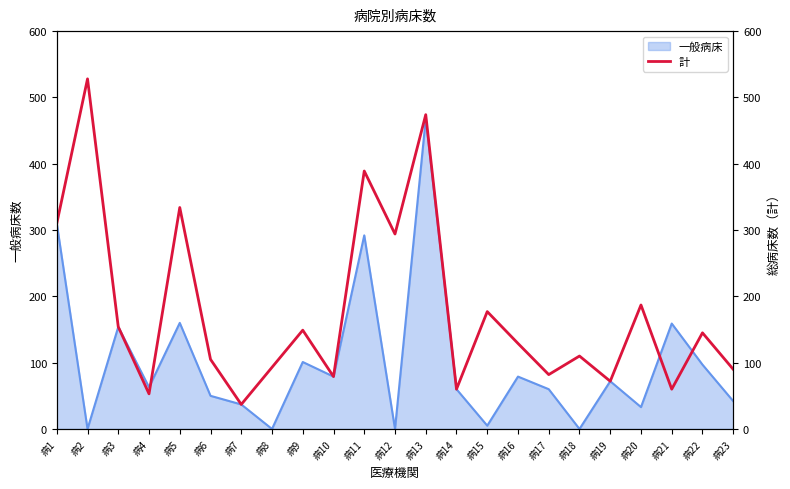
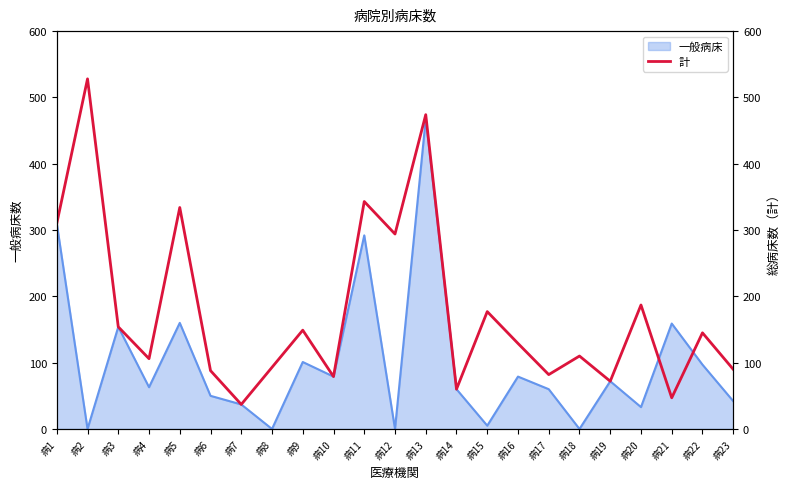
計, 病4: 50 -> 110
計, 病6: 110 -> 90
計, 病11: 390 -> 340
計, 病21: 60 -> 50
